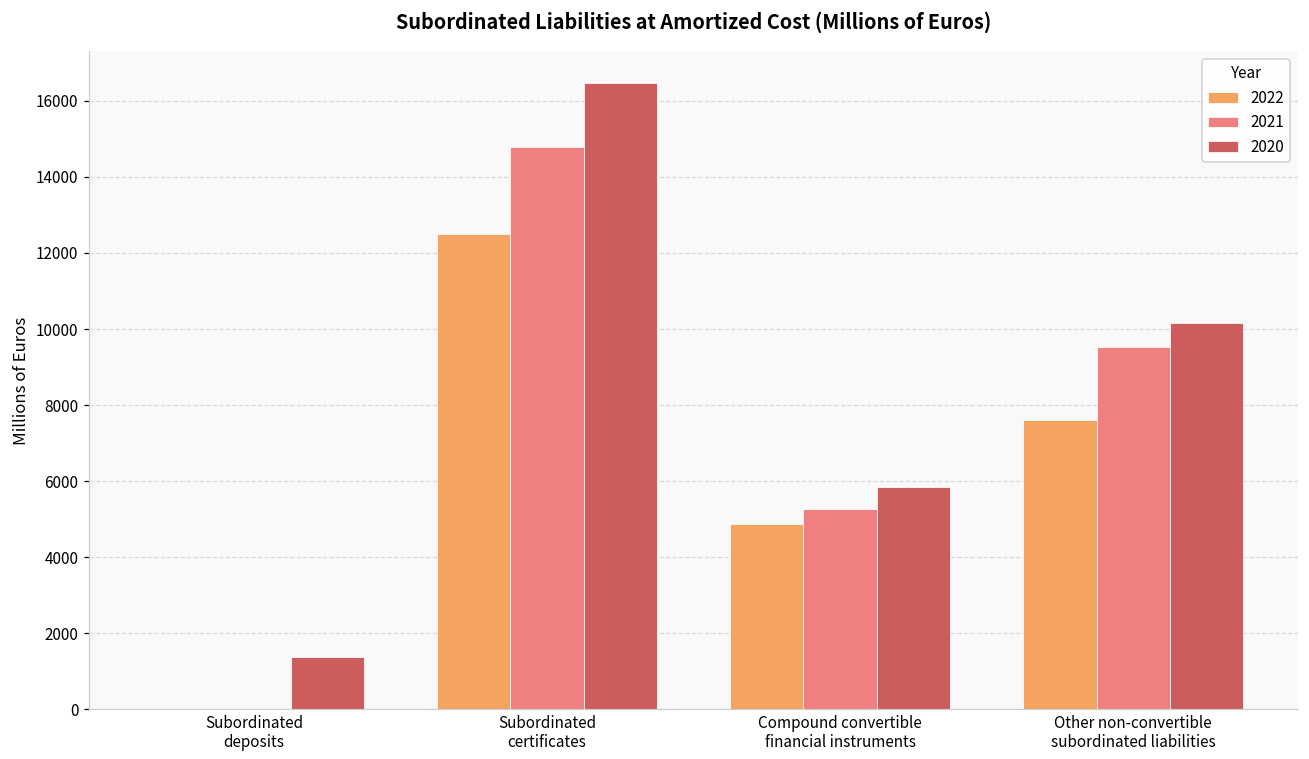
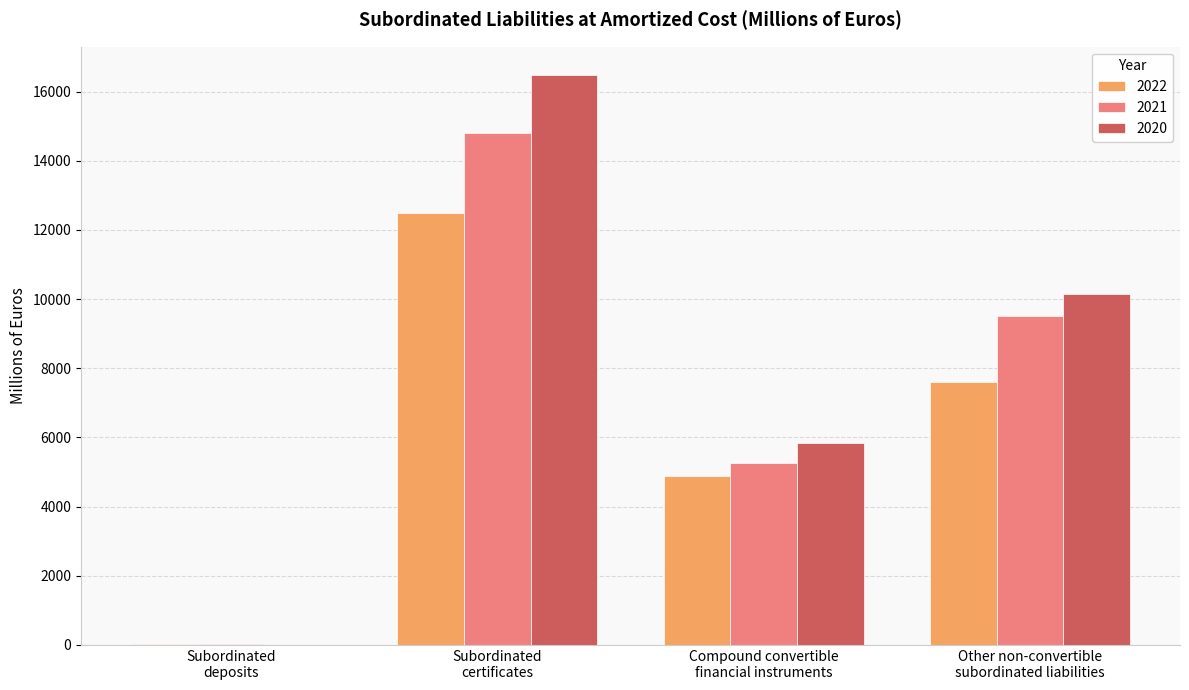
2020, Subordinated deposits: 1400 -> 0
